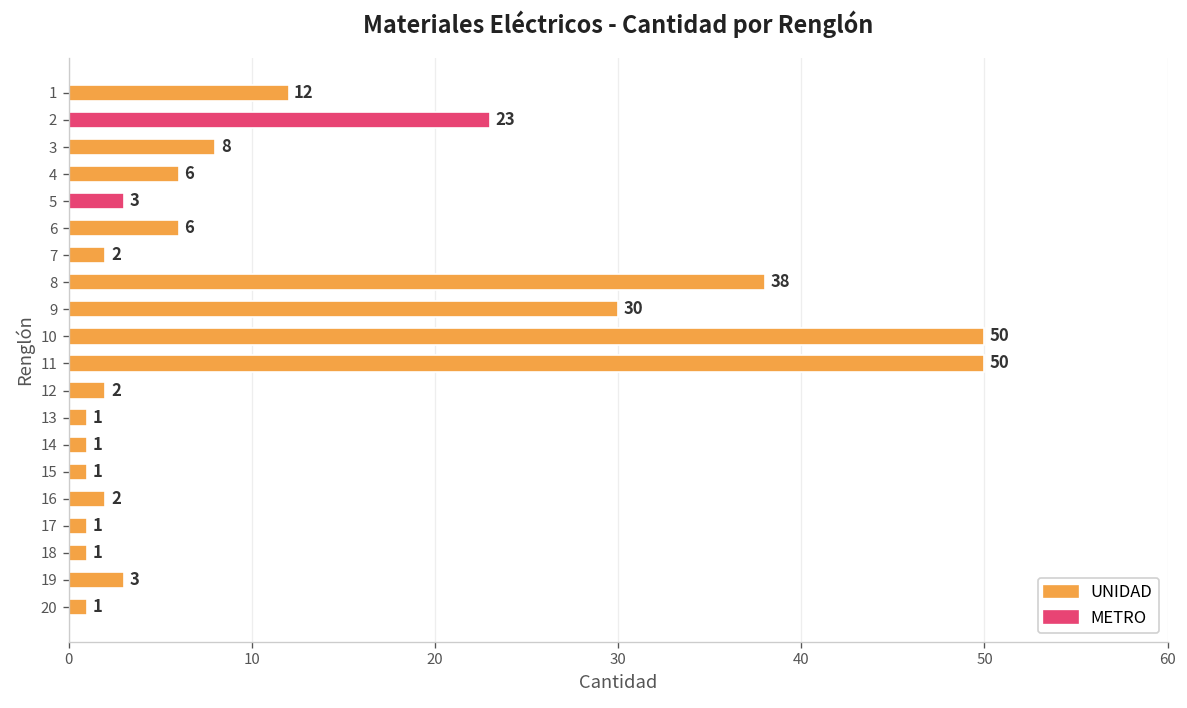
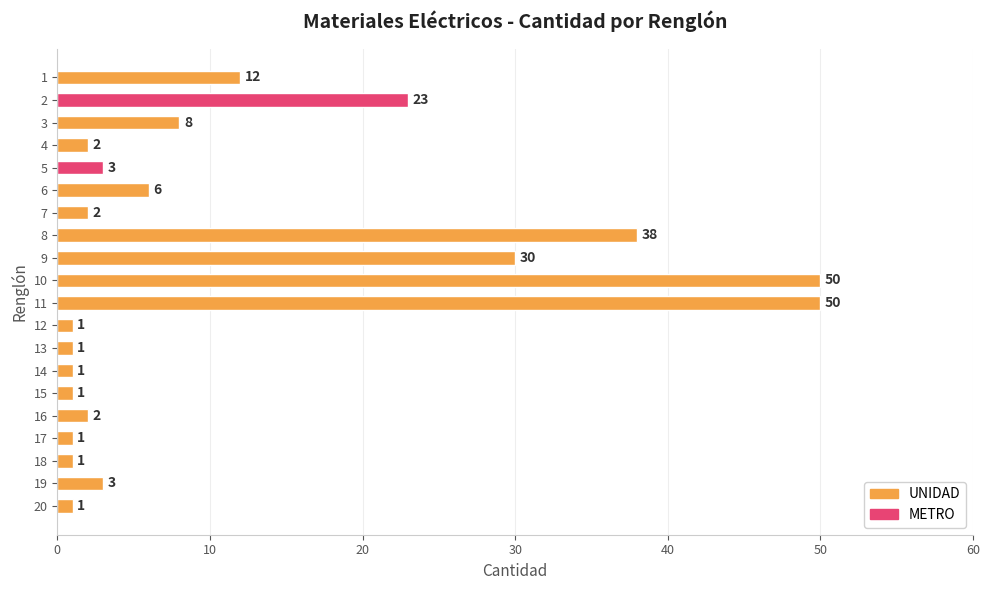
4: 6 -> 2
12: 2 -> 1
